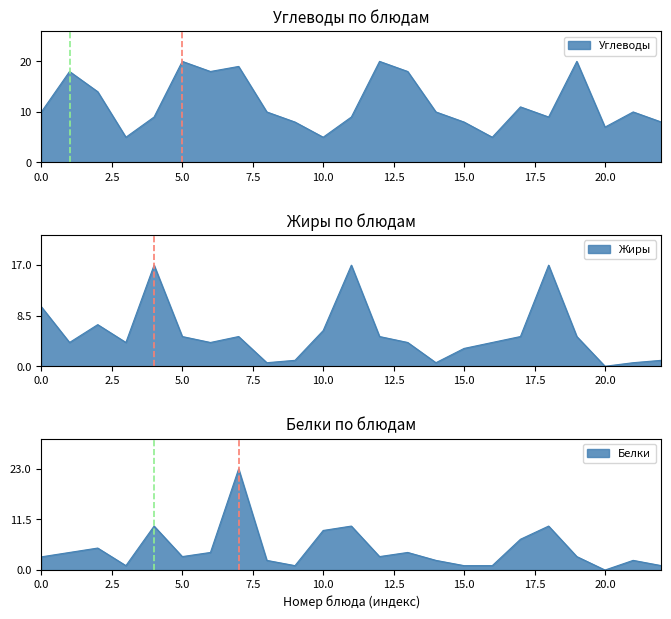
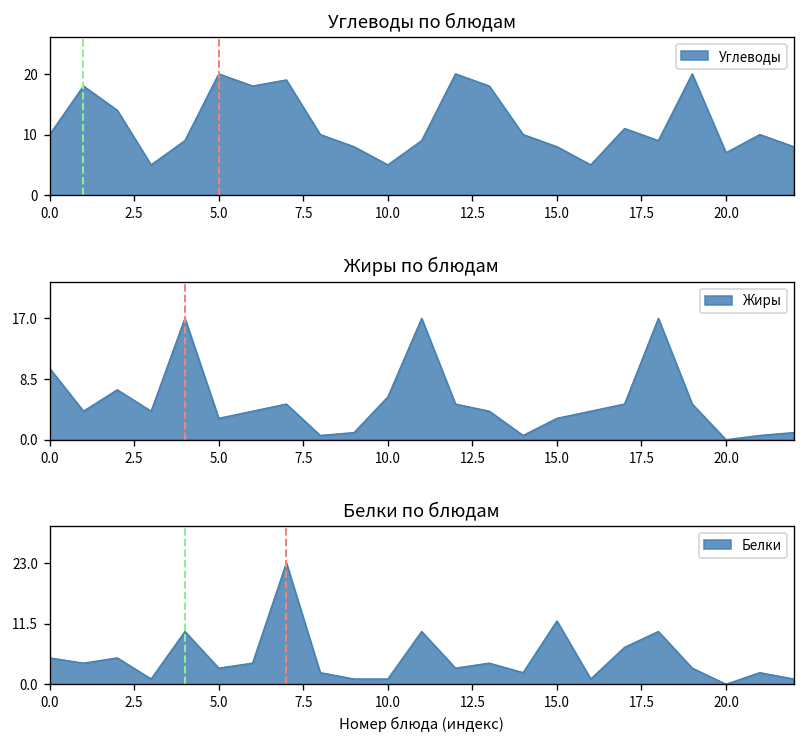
Жиры по блюдам, 5.0: 5 -> 3
Белки по блюдам, 0.0: 3 -> 5
Белки по блюдам, 10.0: 9 -> 1
Белки по блюдам, 15.0: 1 -> 12
